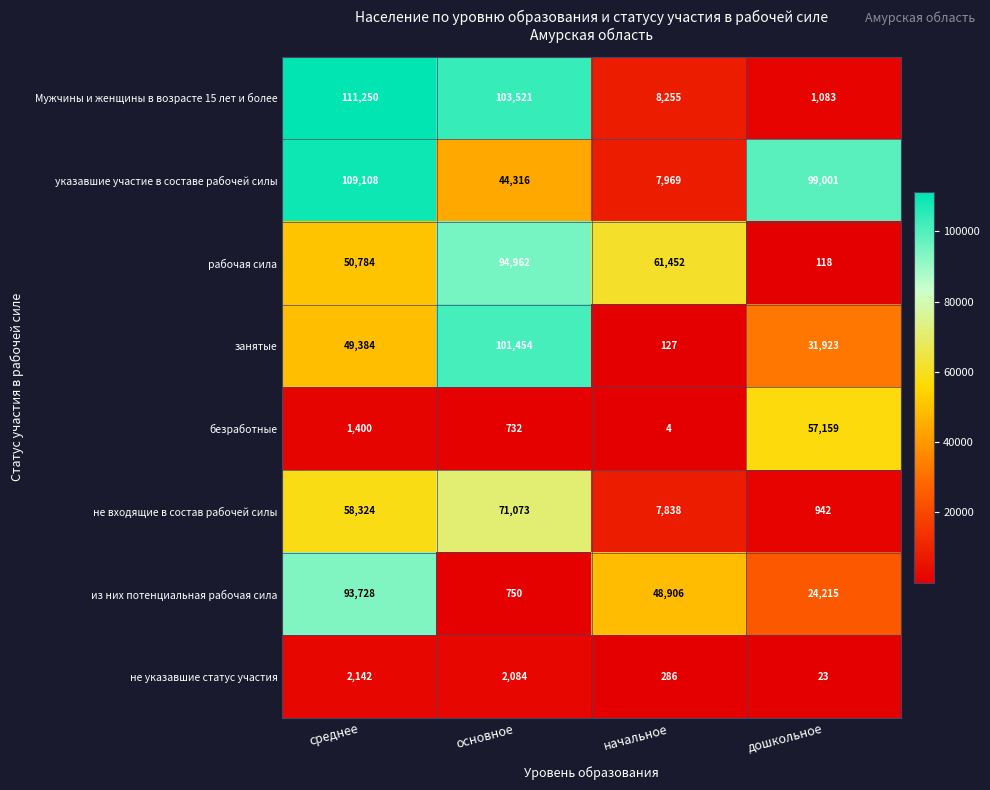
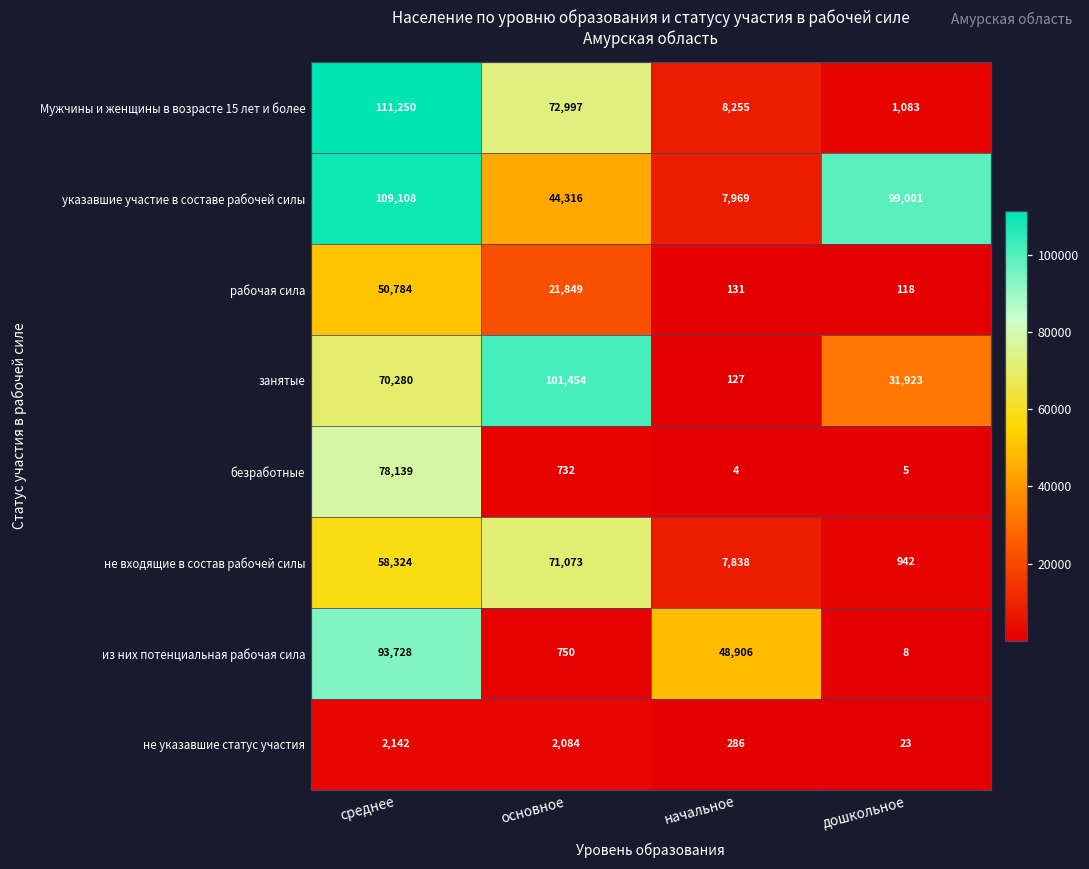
Мужчины и женщины в возрасте 15 лет и более, основное: 103,521 -> 72,997
рабочая сила, основное: 94,962 -> 21,849
рабочая сила, начальное: 61,452 -> 131
занятые, среднее: 49,384 -> 70,280
безработные, среднее: 1,400 -> 78,139
безработные, дошкольное: 57,159 -> 5
из них потенциальная рабочая сила, дошкольное: 24,215 -> 8
